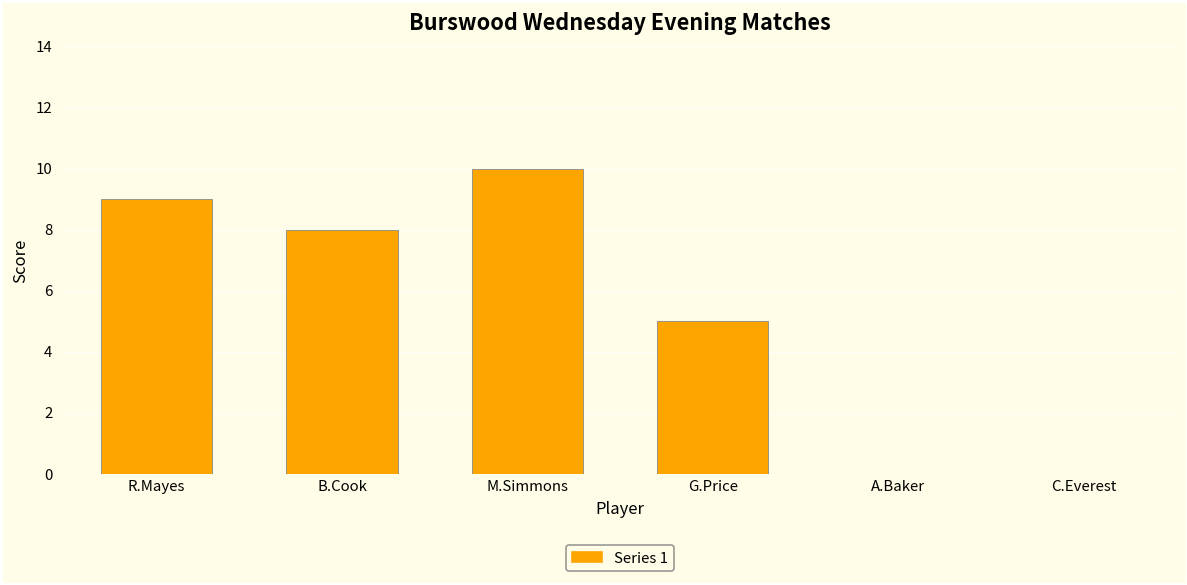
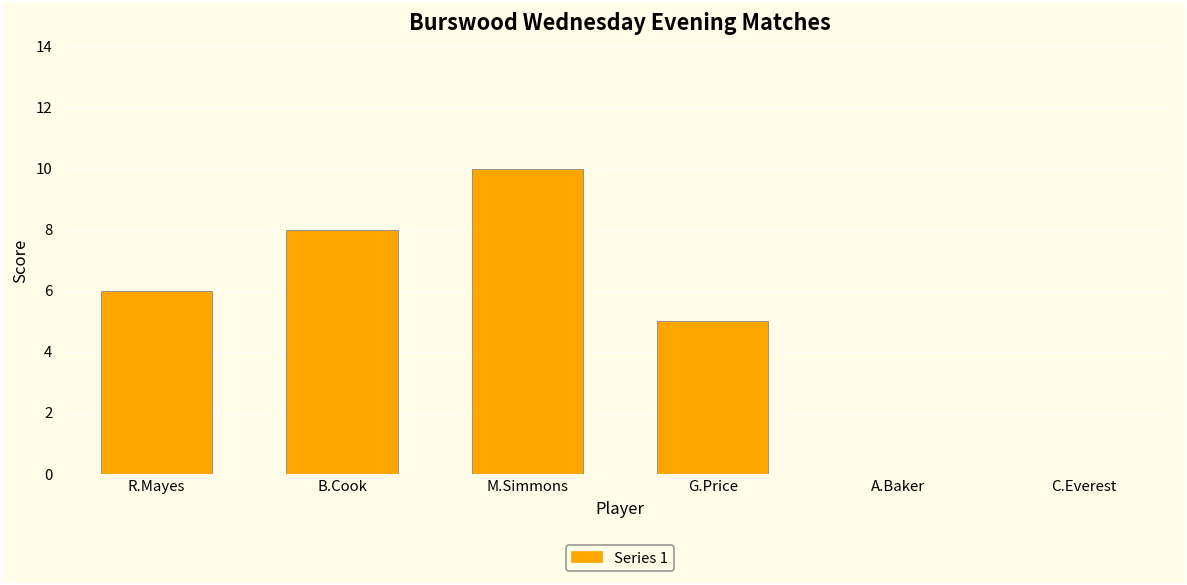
R.Mayes: 9 -> 6
